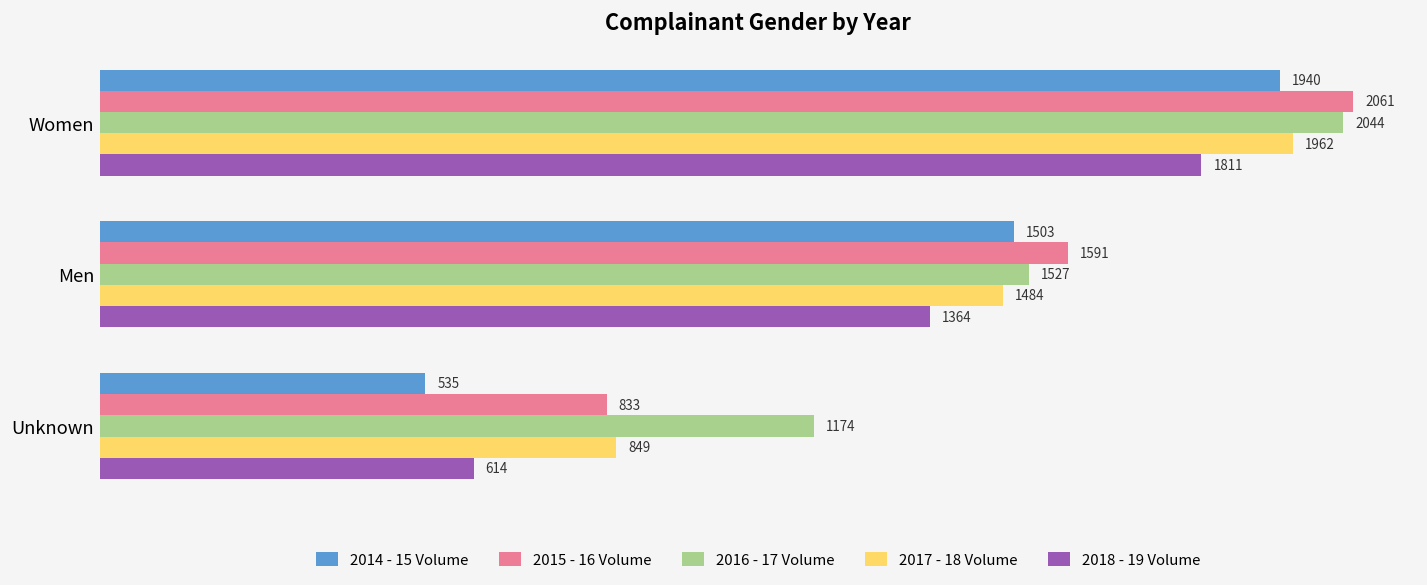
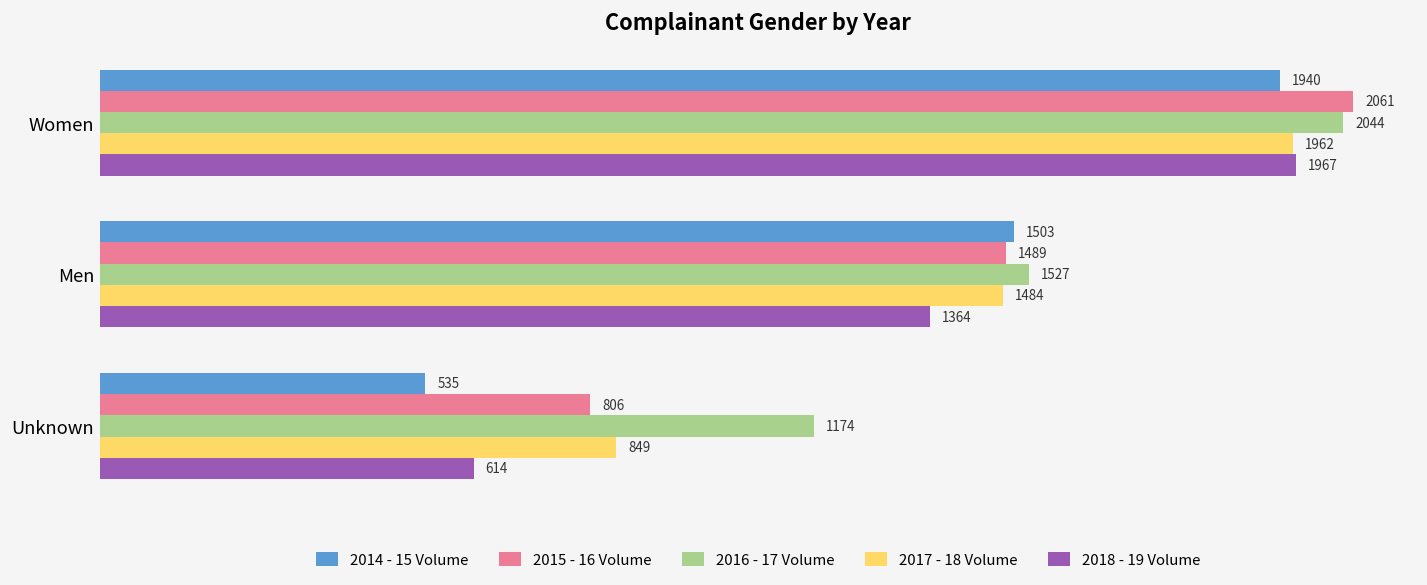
2018 - 19 Volume, Women: 1811 -> 1967
2015 - 16 Volume, Men: 1591 -> 1489
2015 - 16 Volume, Unknown: 833 -> 806
